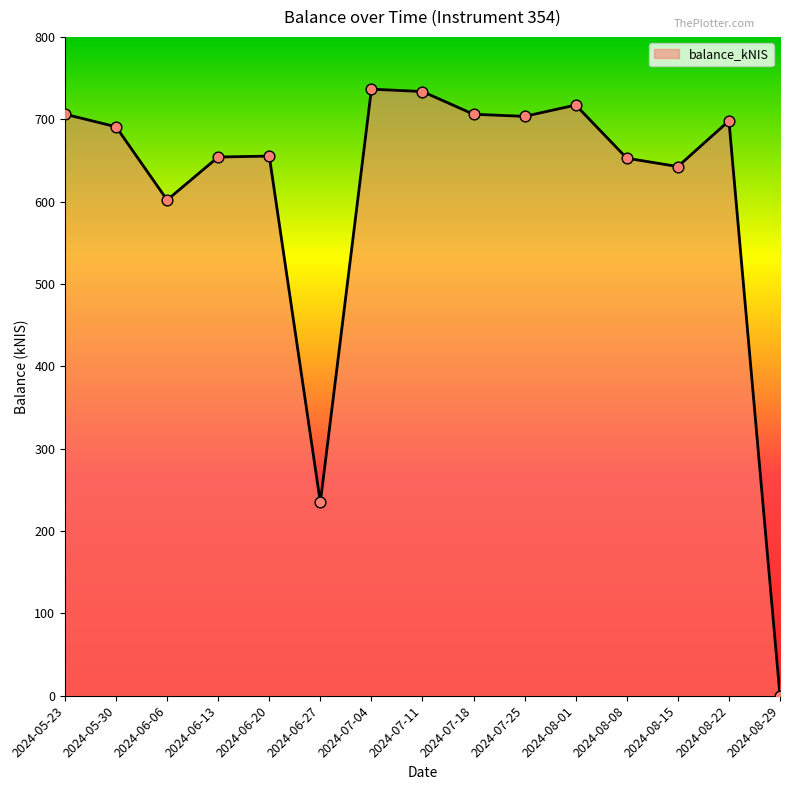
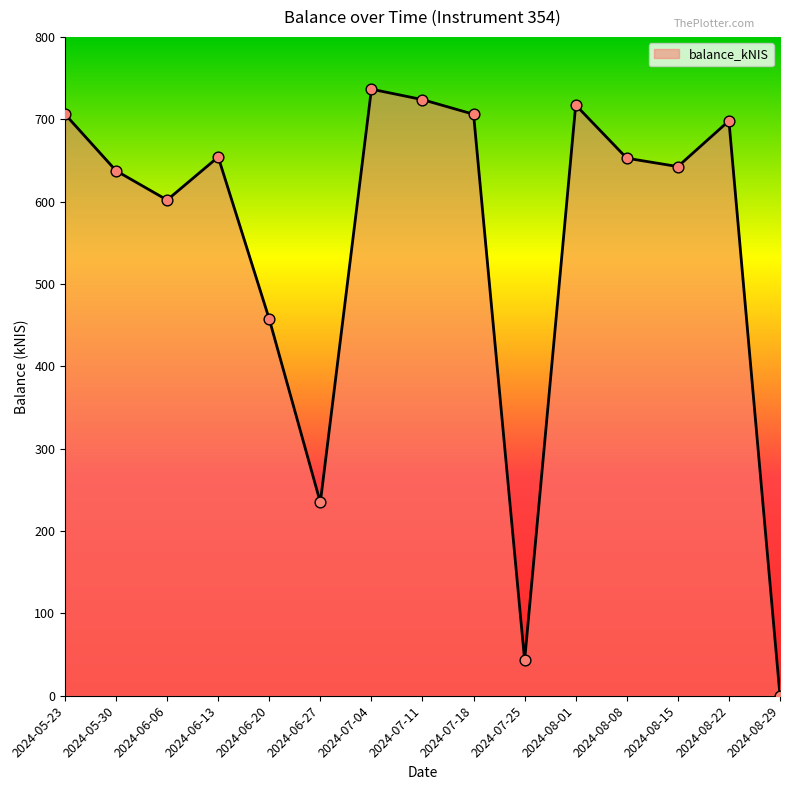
2024-05-30: 690 -> 640
2024-06-20: 660 -> 460
2024-07-11: 730 -> 720
2024-07-25: 700 -> 40
